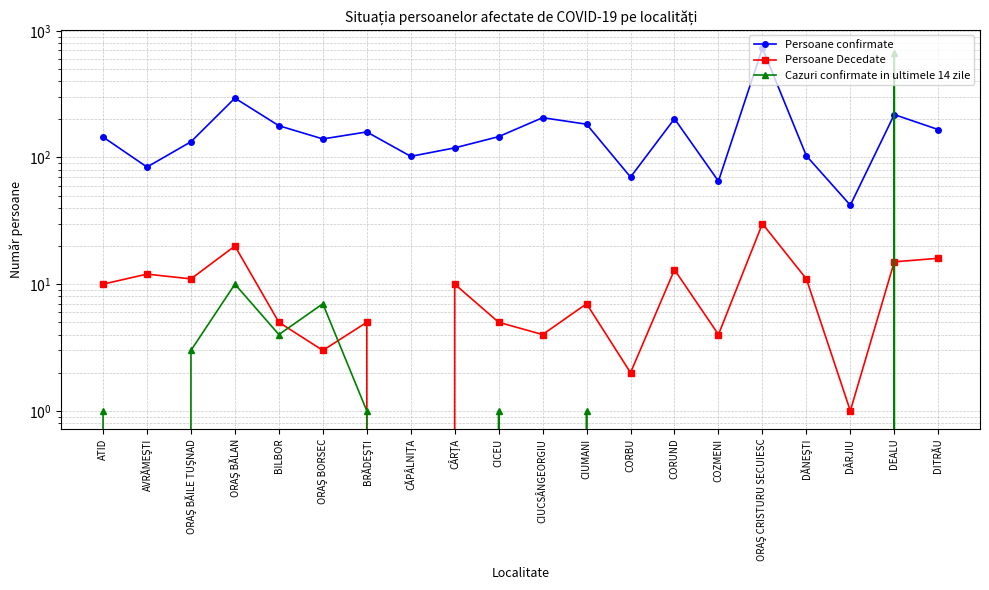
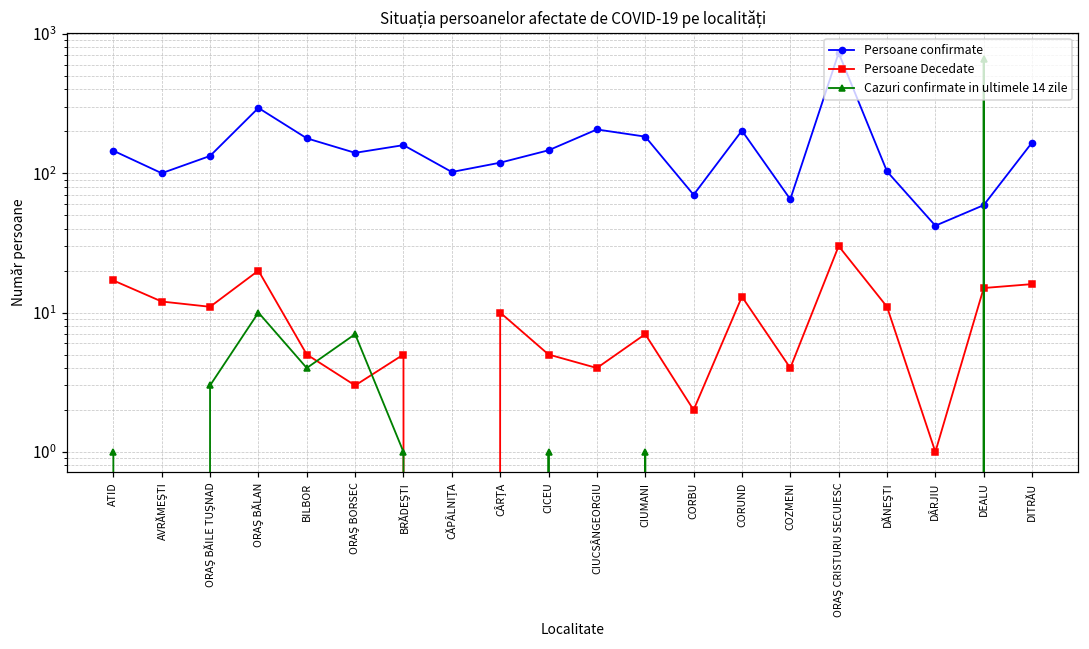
Persoane Decedate, ATID: 10 -> 17
Persoane confirmate, AVRĂMEŞTI: 80 -> 100
Persoane confirmate, DEALU: 220 -> 60
